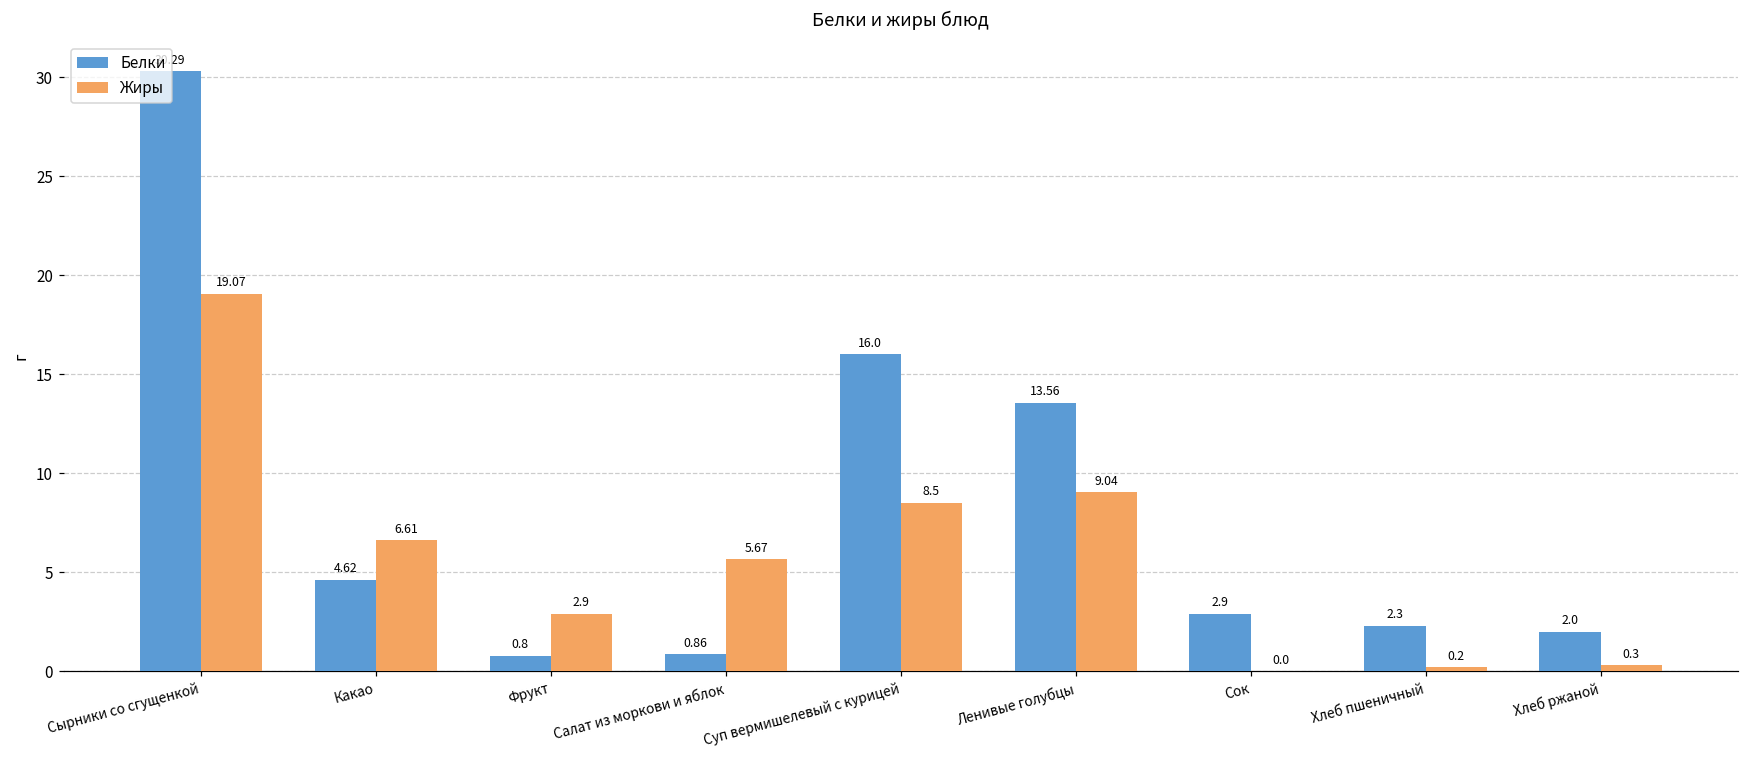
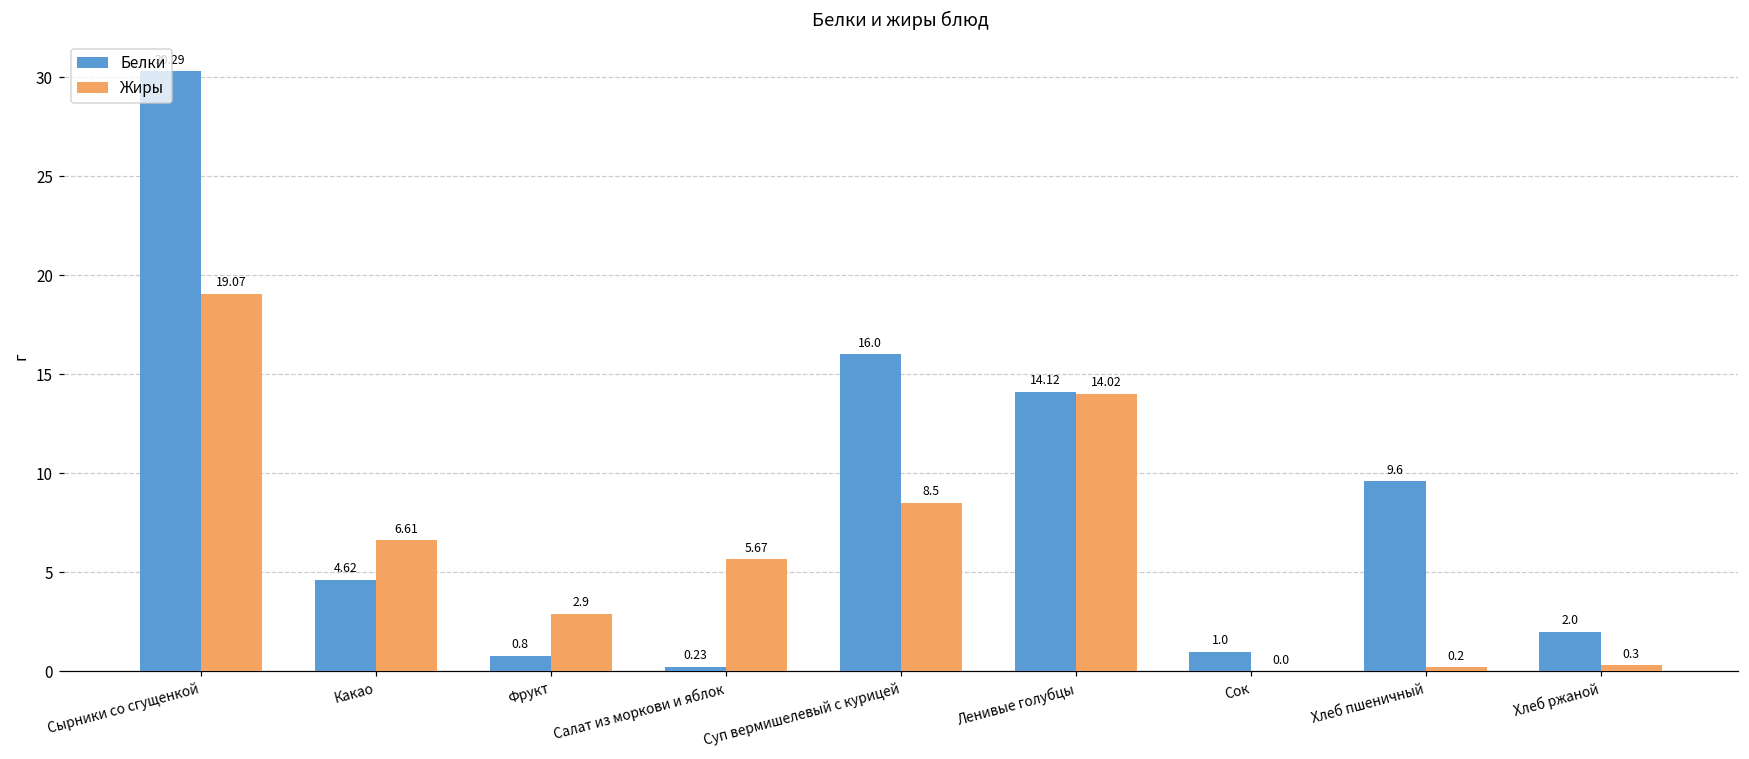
Белки, Салат из моркови и яблок: 0.86 -> 0.23
Белки, Ленивые голубцы: 13.56 -> 14.12
Жиры, Ленивые голубцы: 9.04 -> 14.02
Белки, Сок: 2.9 -> 1.0
Белки, Хлеб пшеничный: 2.3 -> 9.6
